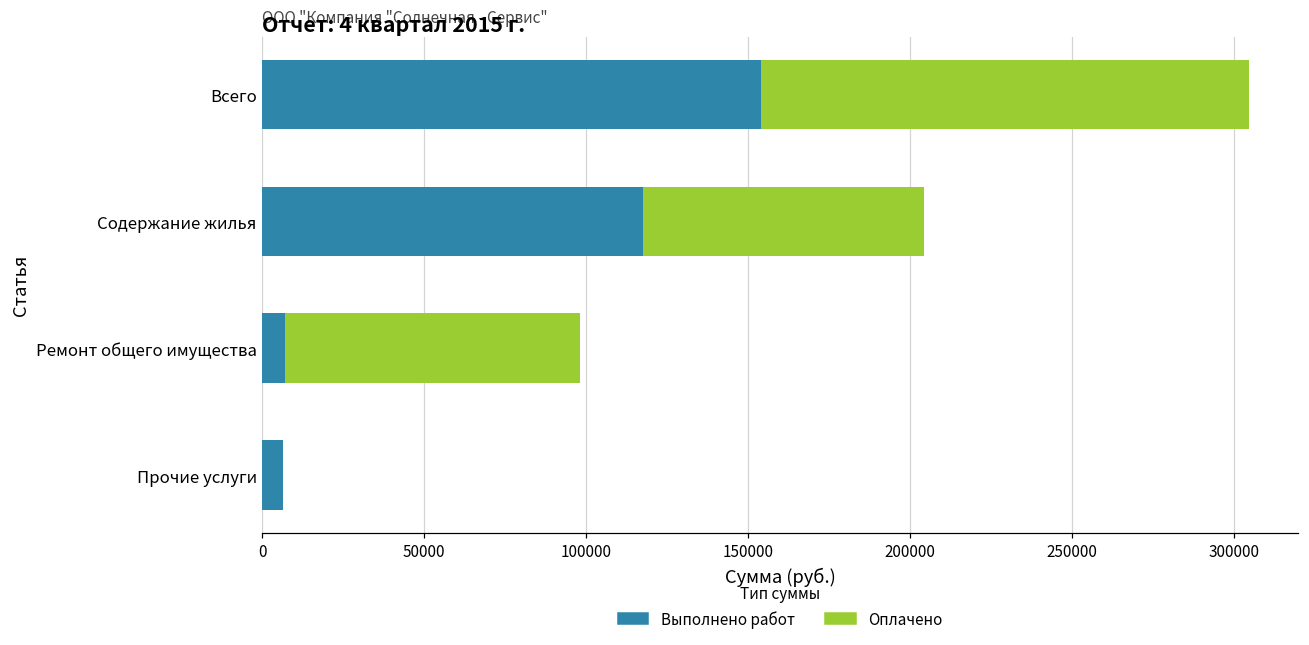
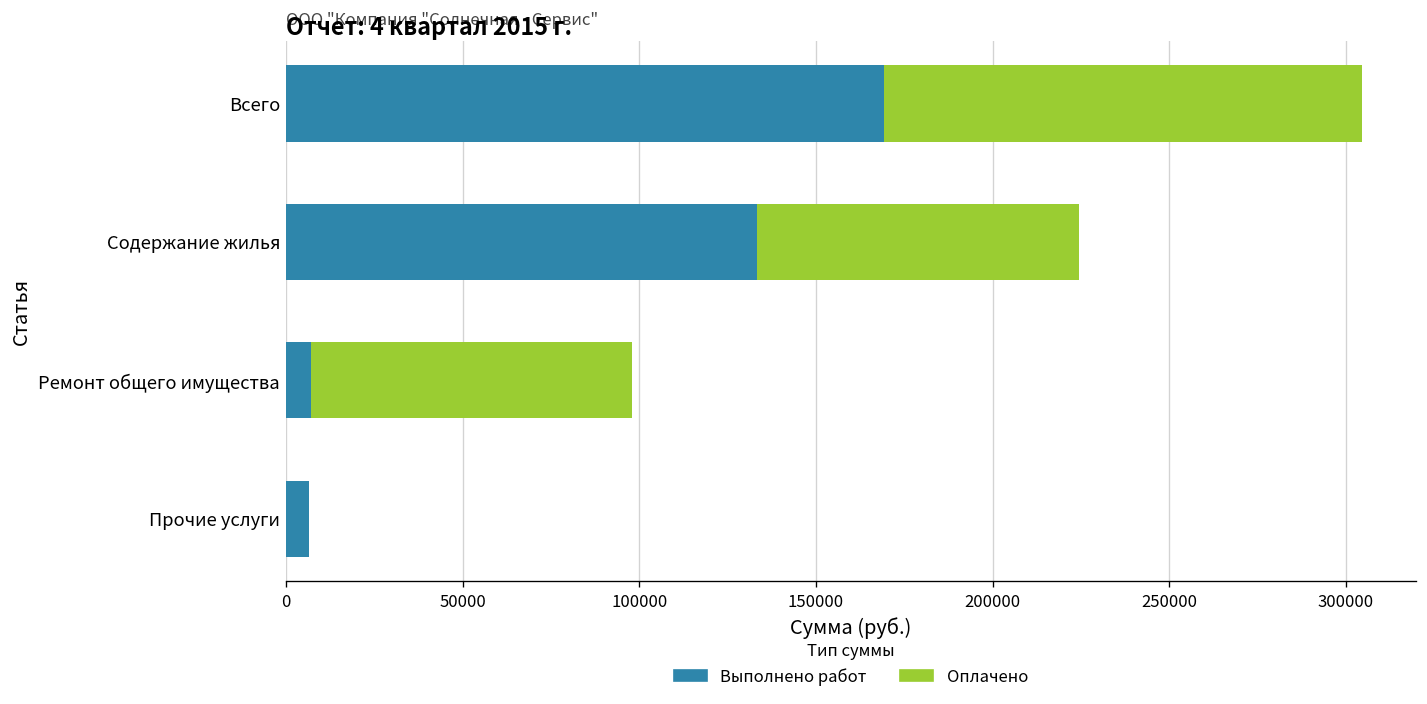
Выполнено работ, Всего: 154000 -> 169000
Оплачено, Содержание жилья: 204000 -> 224000
Выполнено работ, Содержание жилья: 118000 -> 133000
